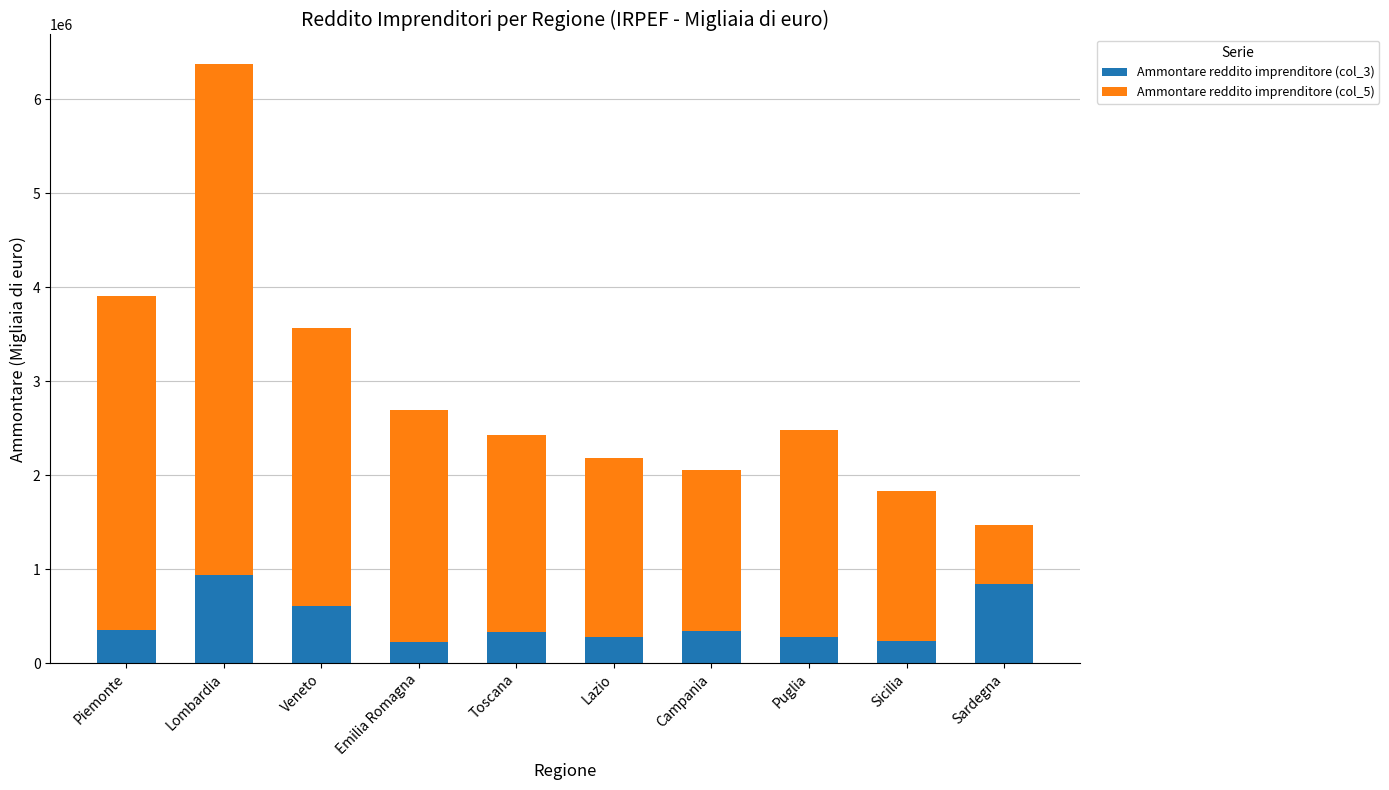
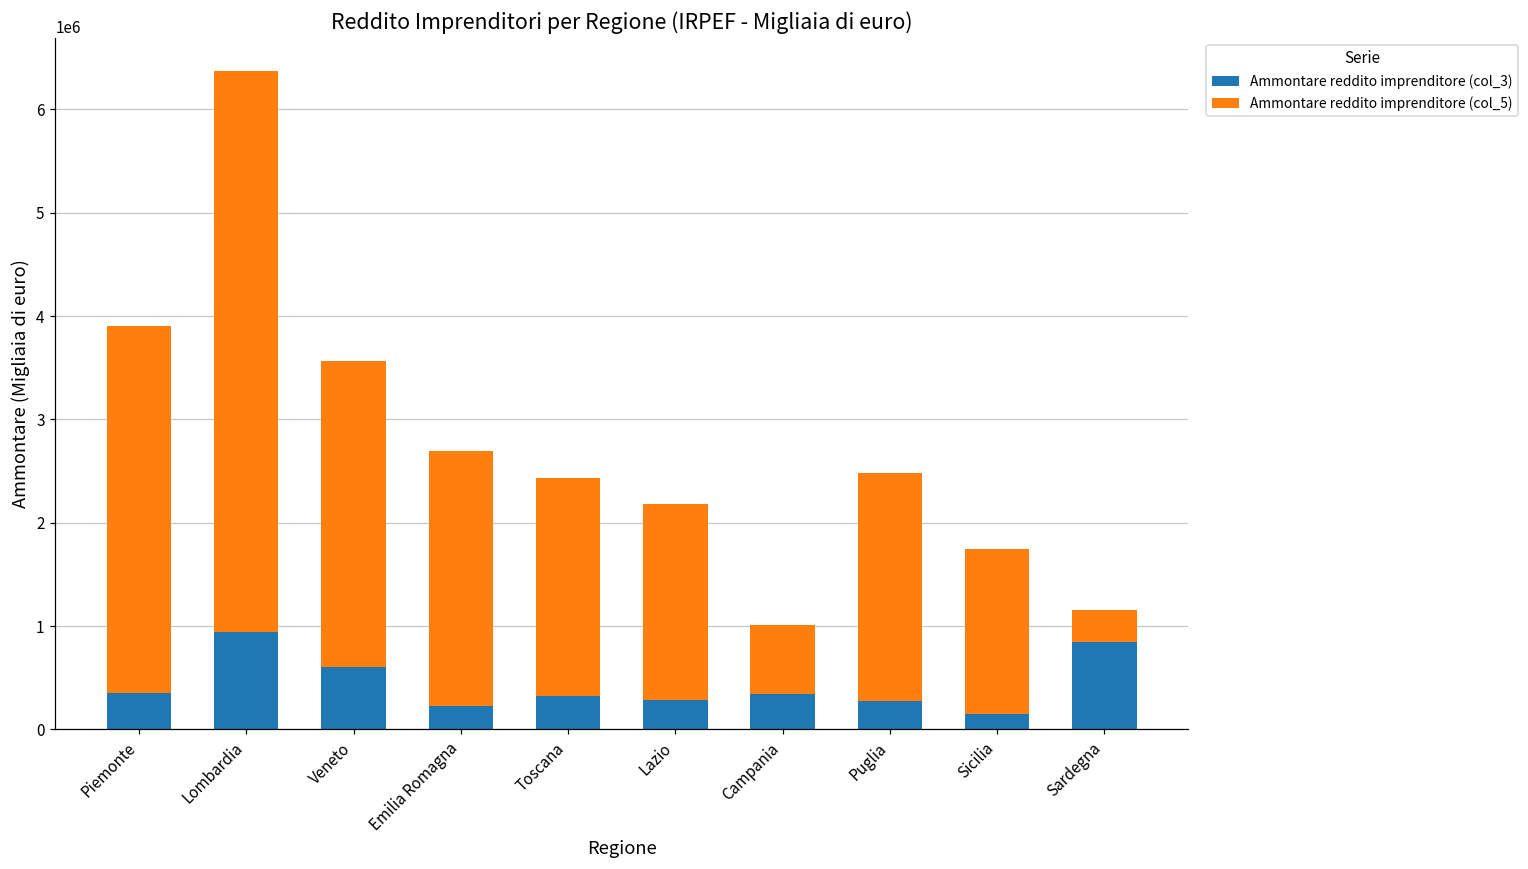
Ammontare reddito imprenditore (col_5), Campania: 1700000 -> 700000
Ammontare reddito imprenditore (col_3), Sicilia: 200000 -> 100000
Ammontare reddito imprenditore (col_5), Sardegna: 600000 -> 300000
